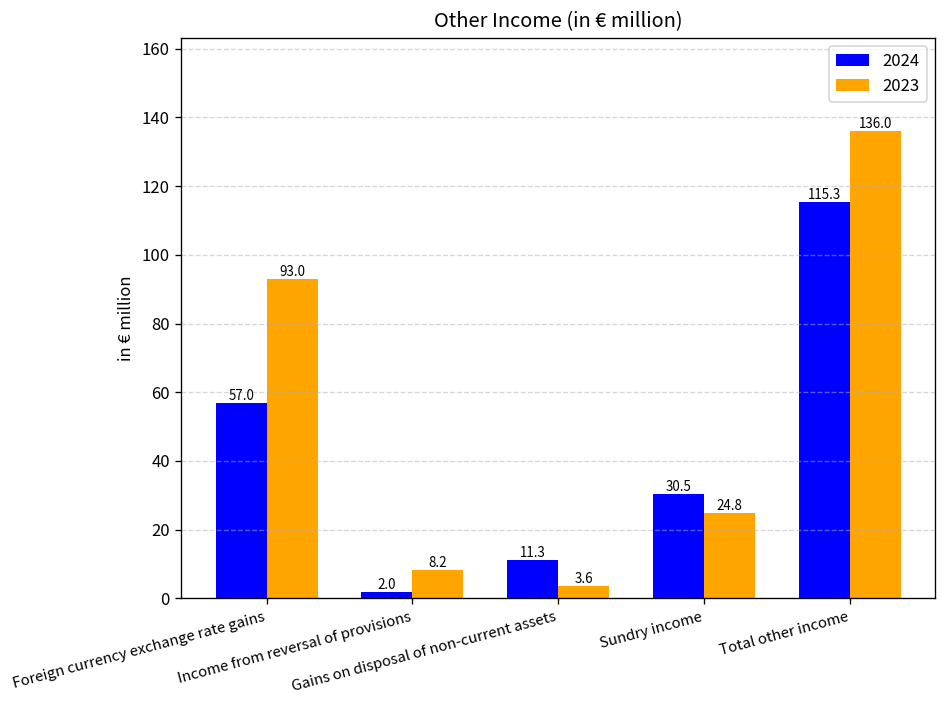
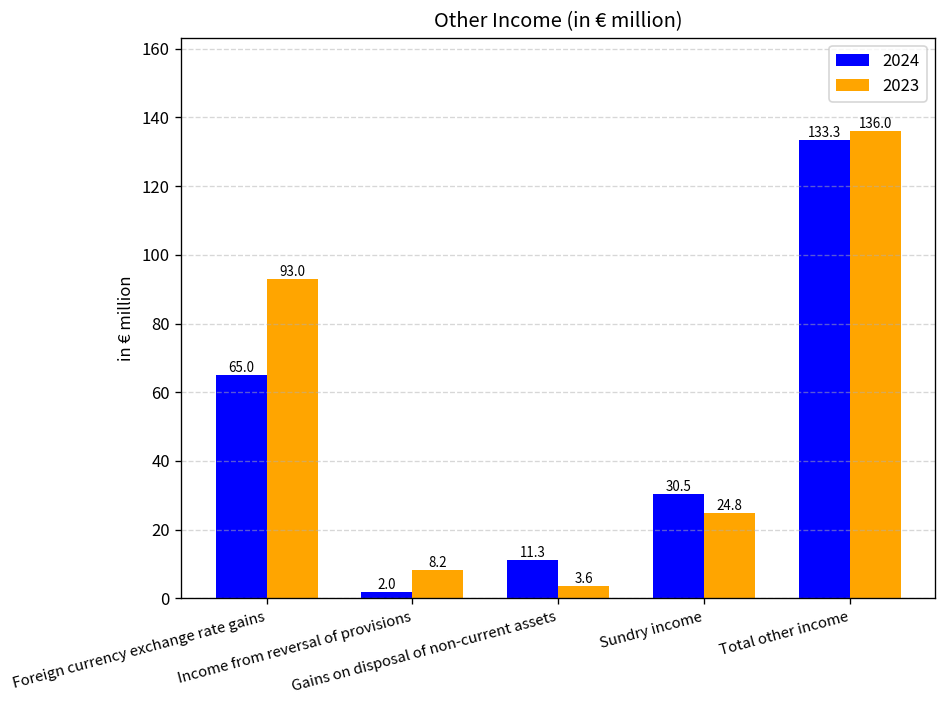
2024, Foreign currency exchange rate gains: 57.0 -> 65.0
2024, Total other income: 115.3 -> 133.3
